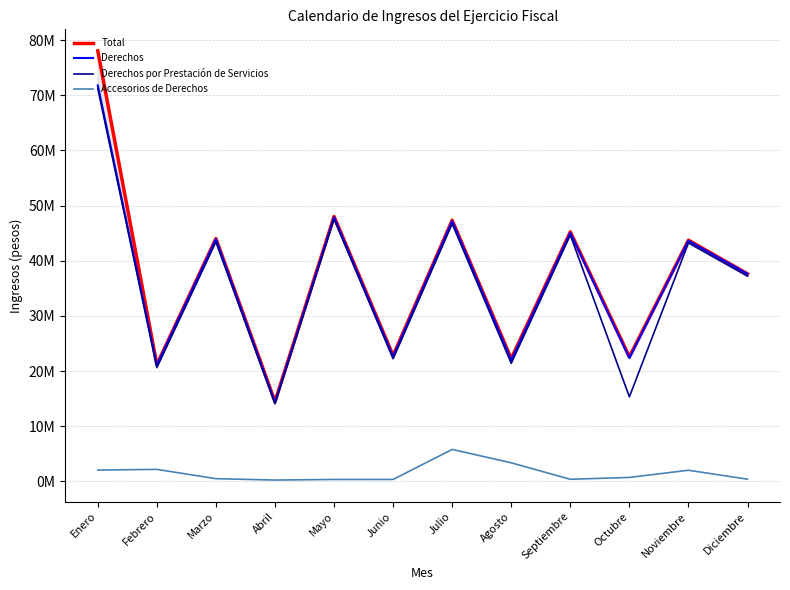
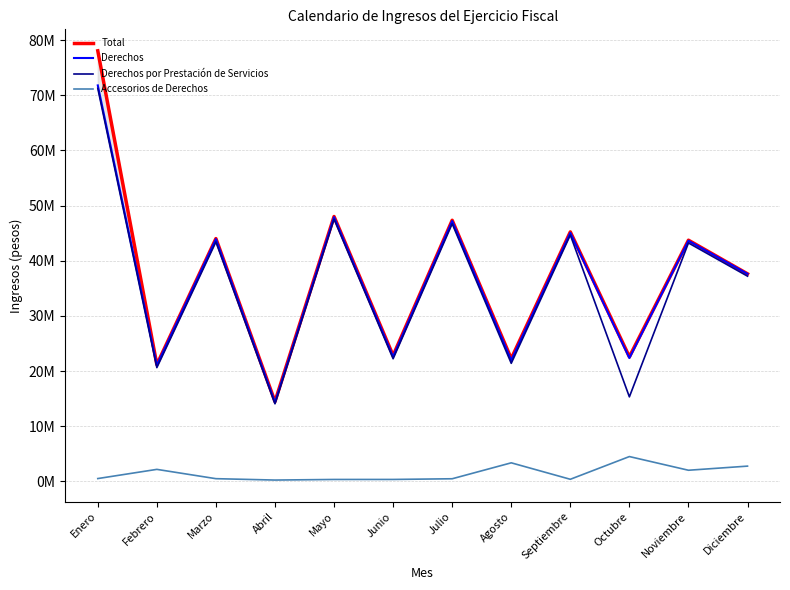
Accesorios de Derechos, Enero: 2000000 -> 1000000
Accesorios de Derechos, Julio: 6000000 -> 0
Accesorios de Derechos, Octubre: 1000000 -> 5000000
Accesorios de Derechos, Diciembre: 0 -> 3000000
